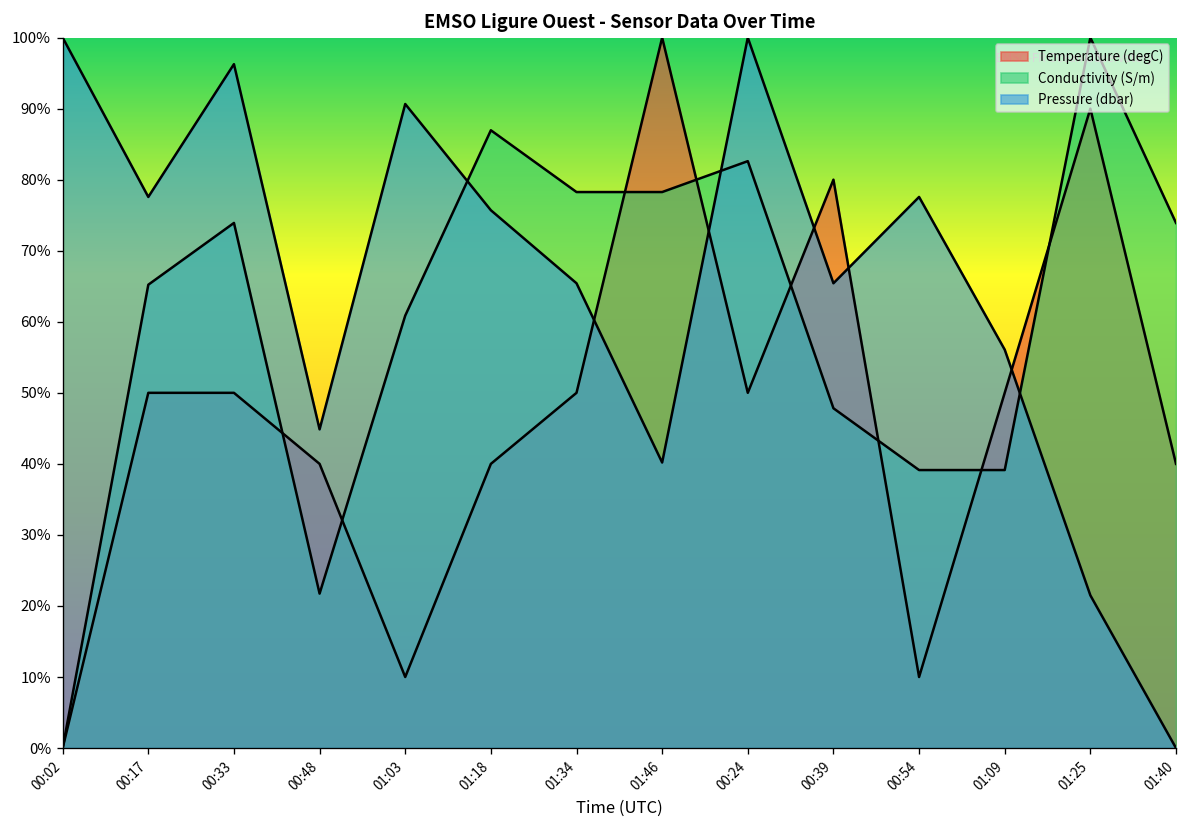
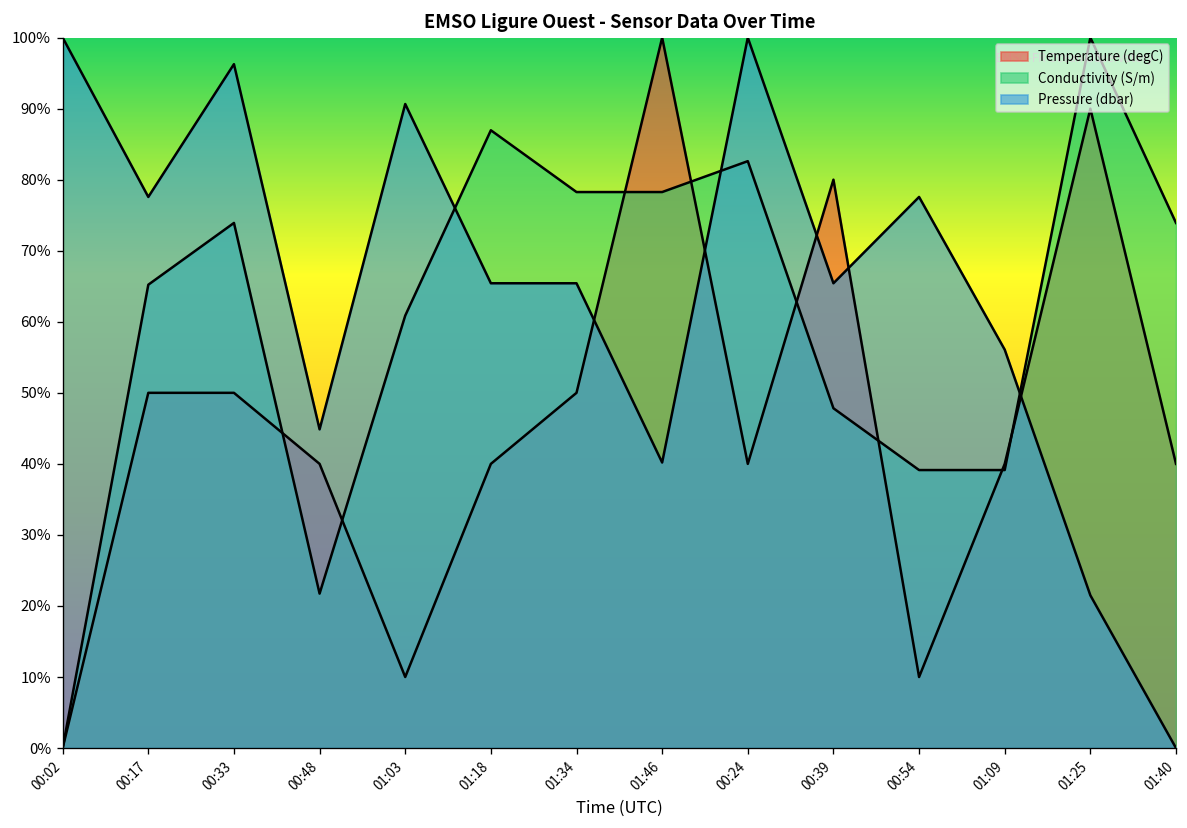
Pressure (dbar), 01:18: 76% -> 65%
Temperature (degC), 00:24: 50% -> 40%
Temperature (degC), 01:09: 50% -> 40%
